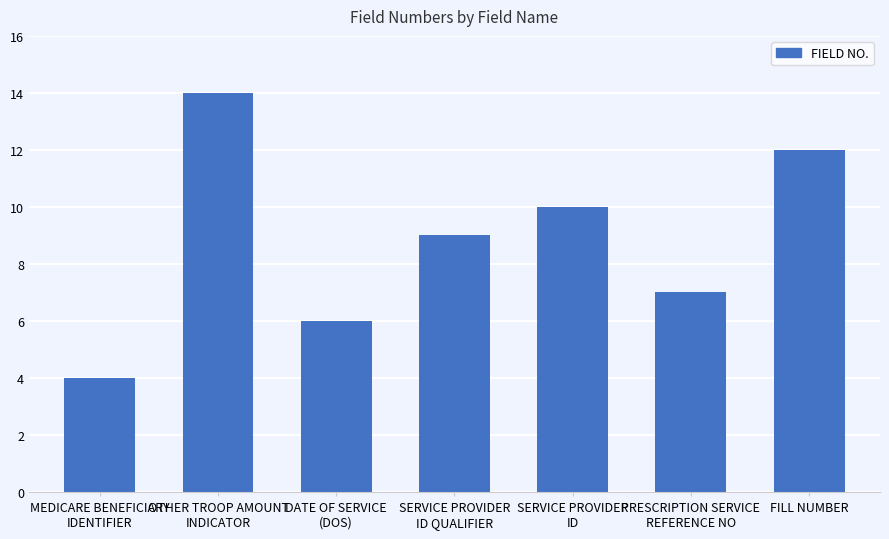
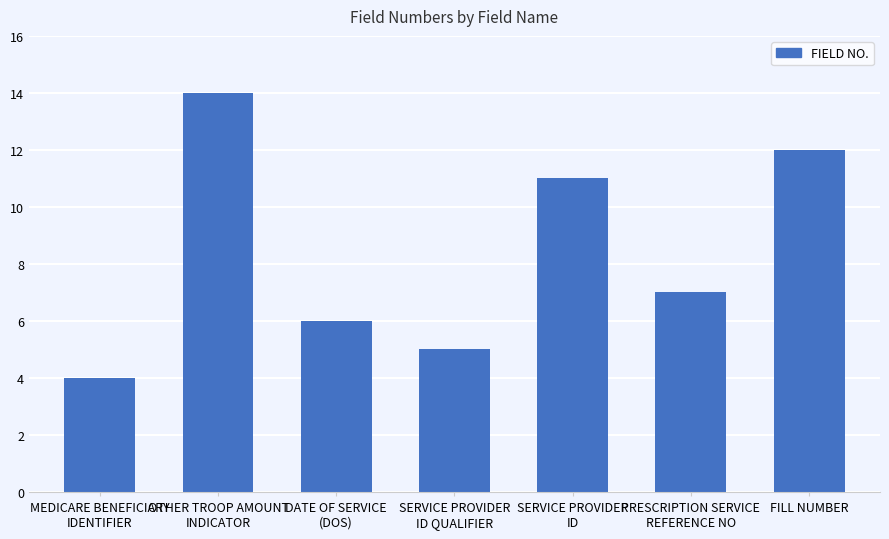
SERVICE PROVIDER ID QUALIFIER: 9 -> 5
SERVICE PROVIDER ID: 10 -> 11
